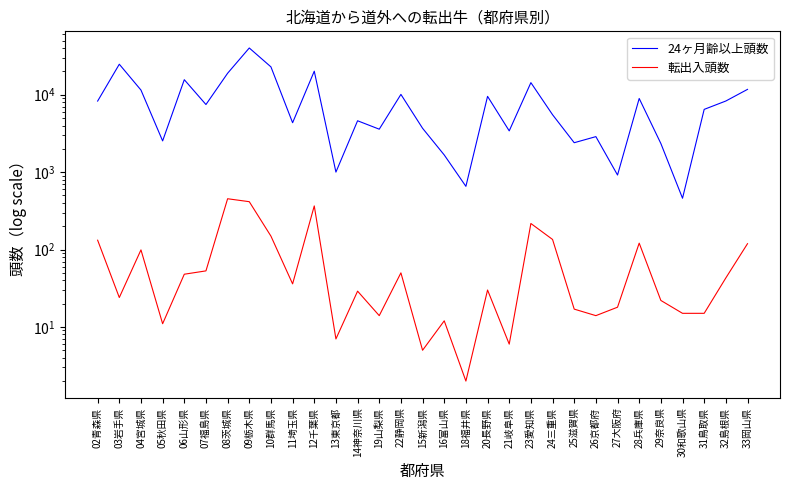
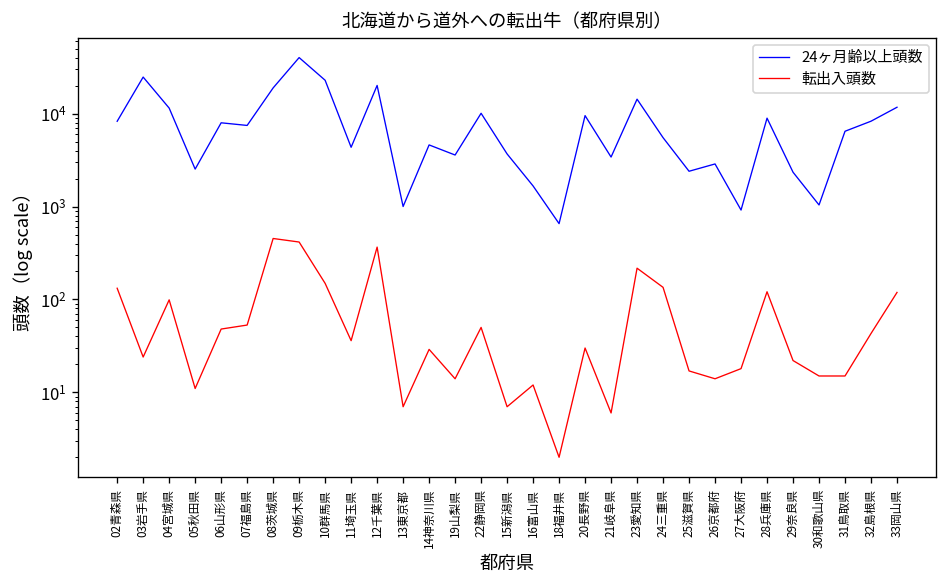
24ヶ月齢以上頭数, 06山形県: 16000 -> 8000
転出入頭数, 15新潟県: 5 -> 7
24ヶ月齢以上頭数, 30和歌山県: 500 -> 1000
